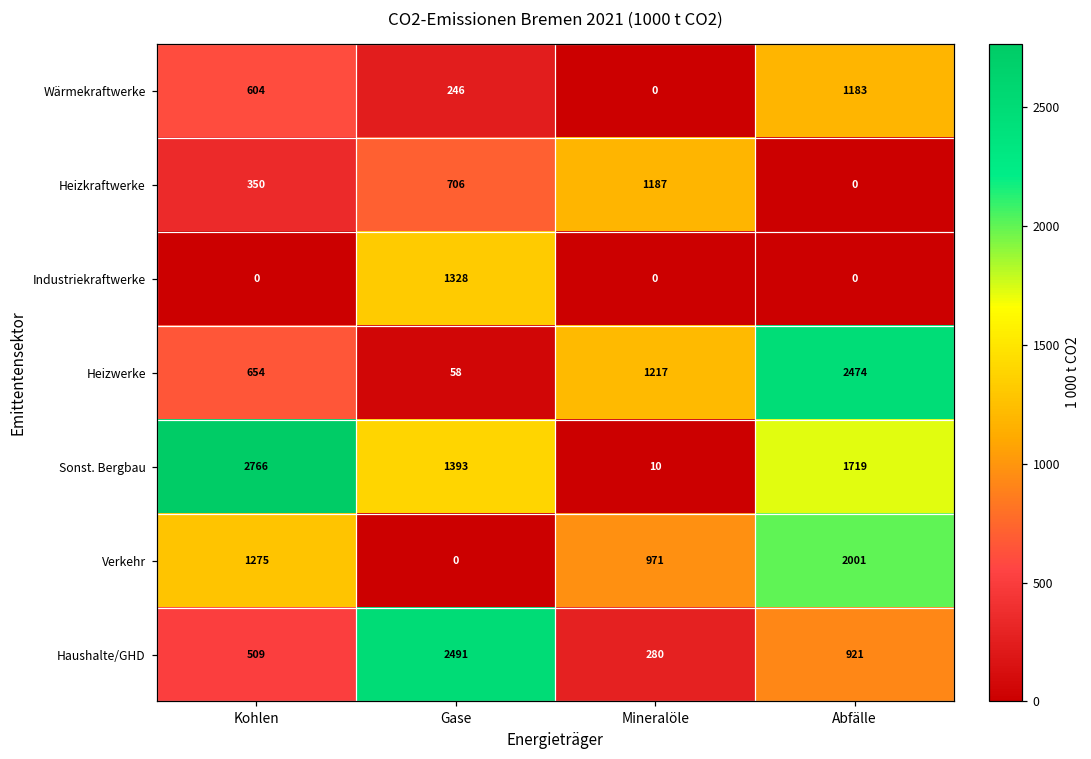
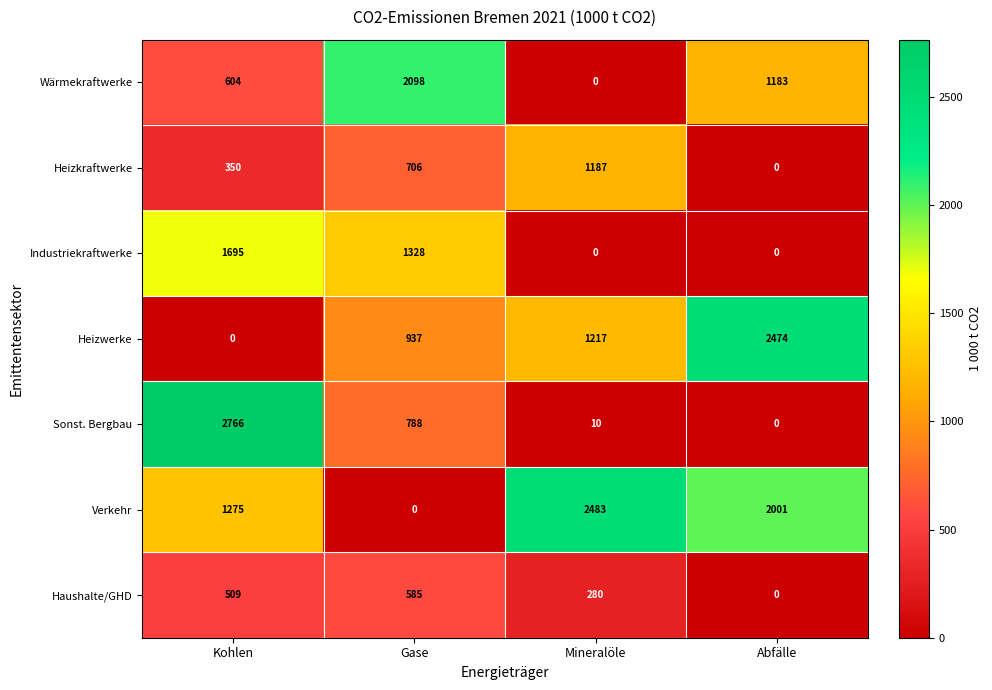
Wärmekraftwerke, Gase: 246 -> 2098
Industriekraftwerke, Kohlen: 0 -> 1695
Heizwerke, Kohlen: 654 -> 0
Heizwerke, Gase: 58 -> 937
Sonst. Bergbau, Gase: 1393 -> 788
Sonst. Bergbau, Abfälle: 1719 -> 0
Verkehr, Mineralöle: 971 -> 2483
Haushalte/GHD, Gase: 2491 -> 585
Haushalte/GHD, Abfälle: 921 -> 0
